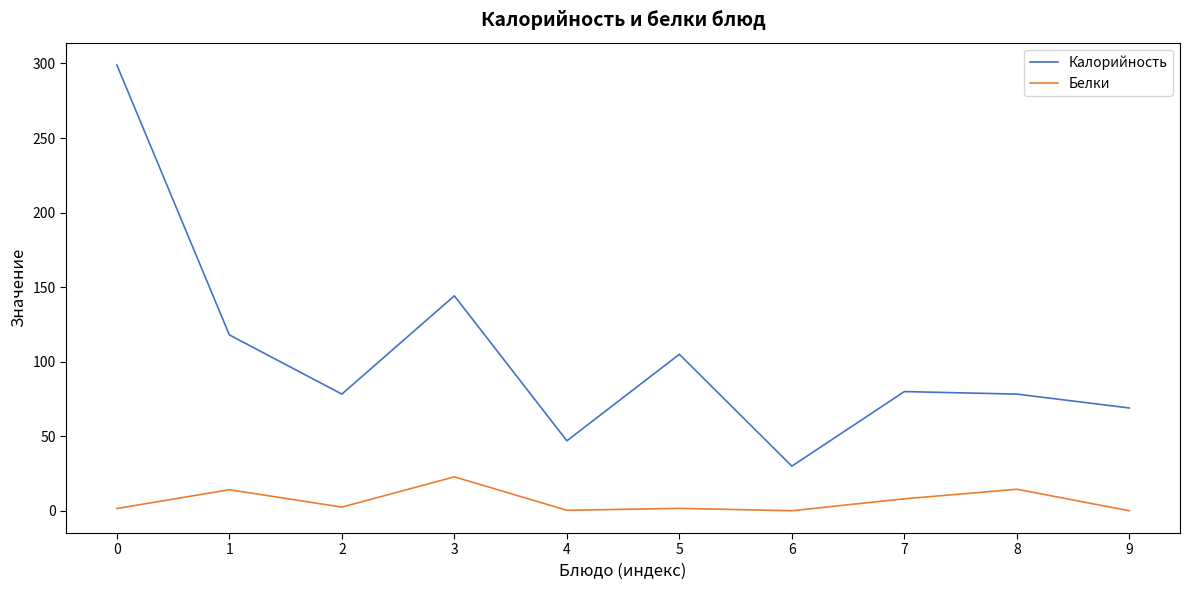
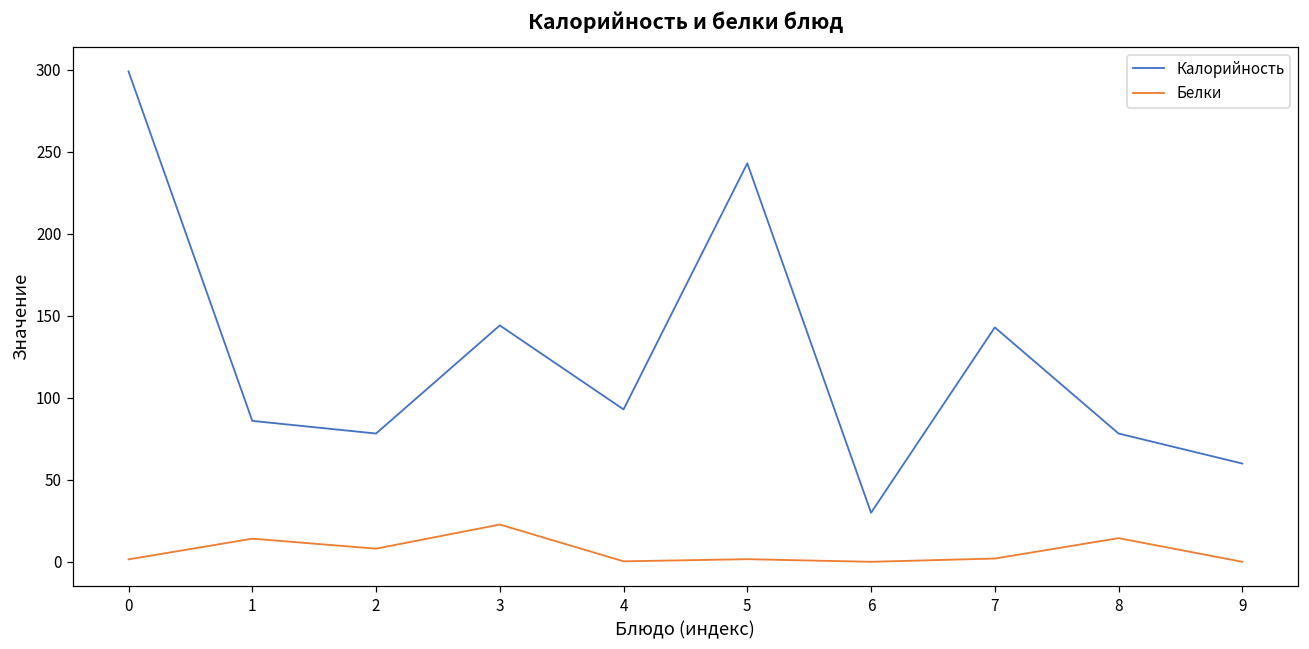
Калорийность, 1: 118 -> 86
Белки, 2: 3 -> 8
Калорийность, 4: 47 -> 93
Калорийность, 5: 105 -> 243
Калорийность, 7: 80 -> 143
Белки, 7: 8 -> 2
Калорийность, 9: 69 -> 60
